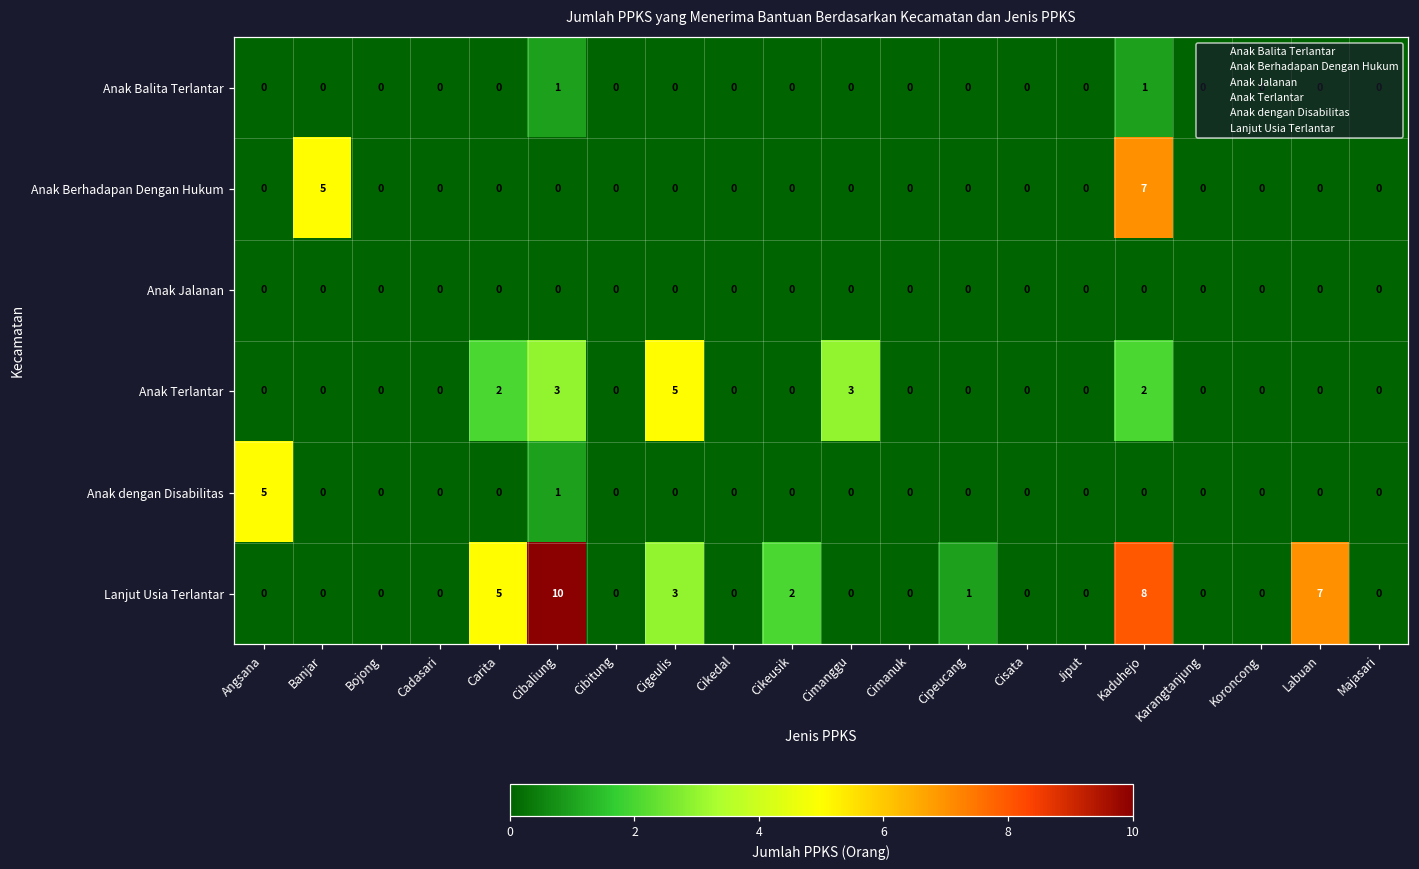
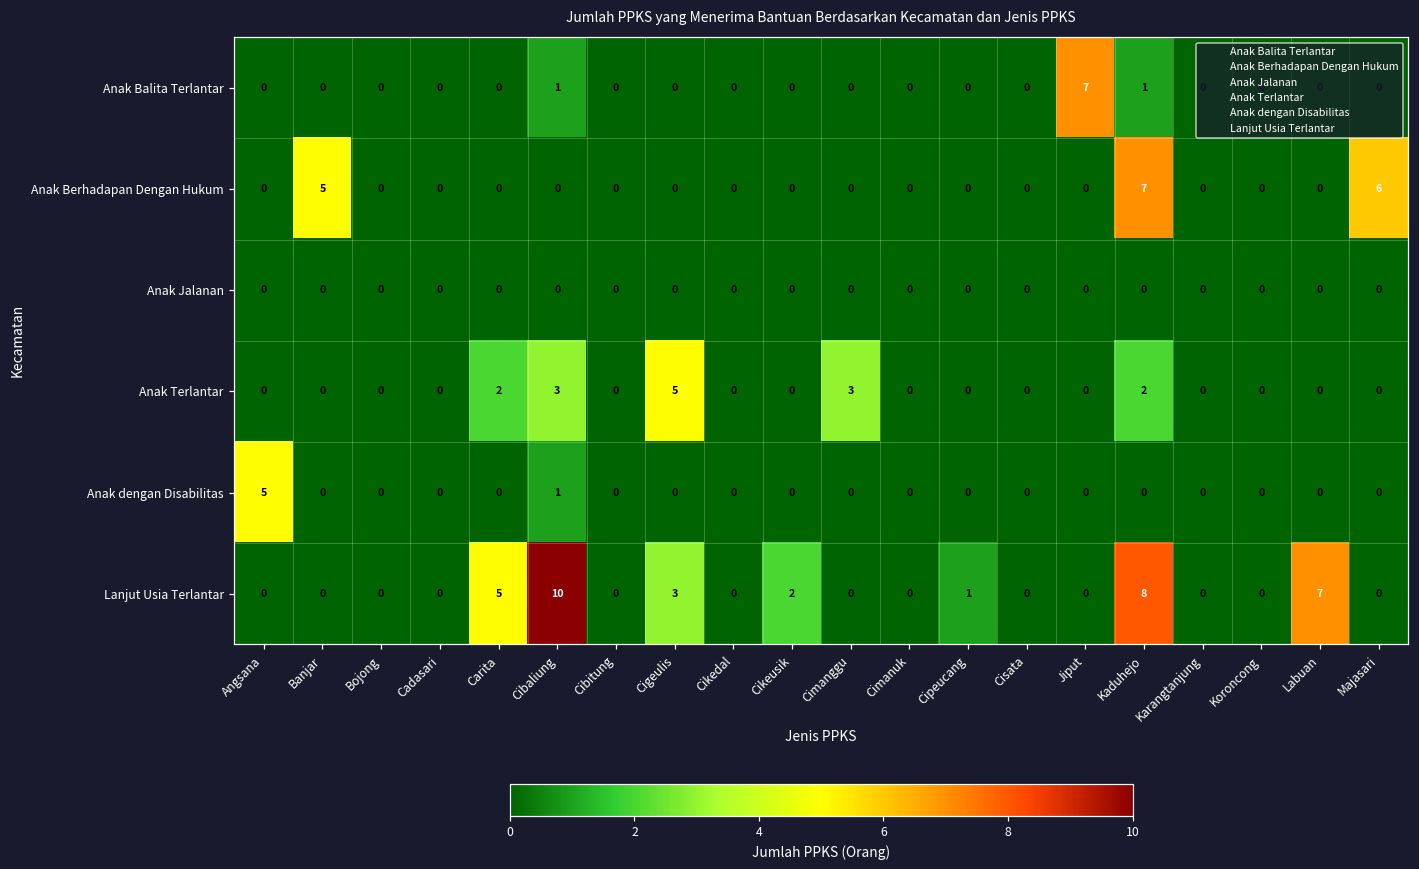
Anak Balita Terlantar, Jiput: 0 -> 7
Anak Berhadapan Dengan Hukum, Majasari: 0 -> 6
